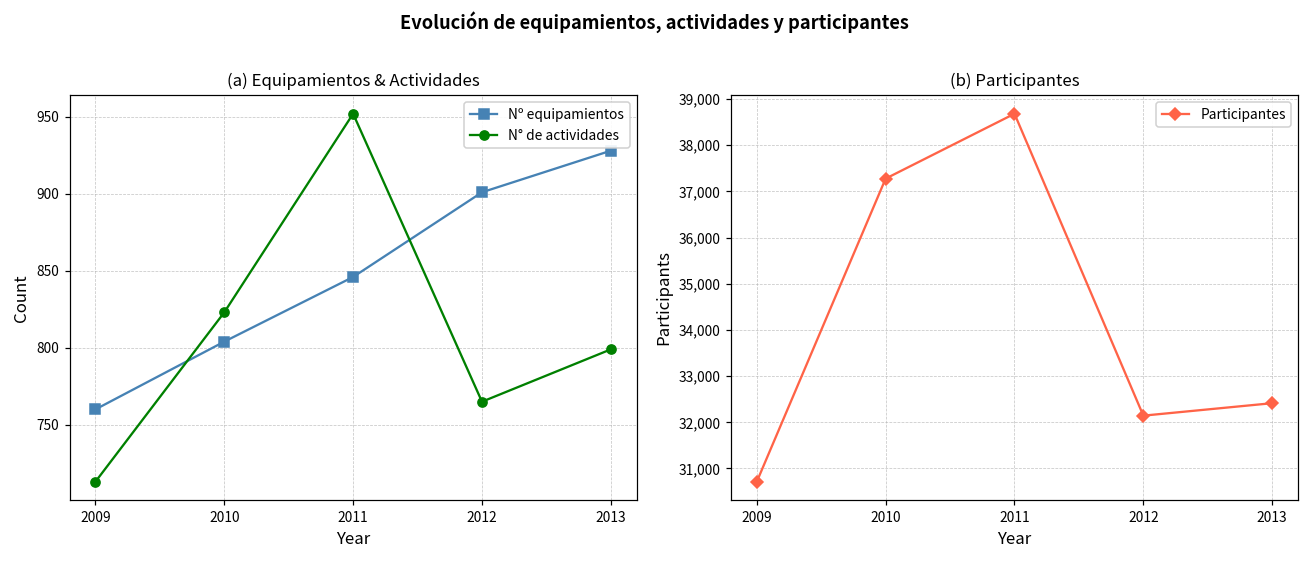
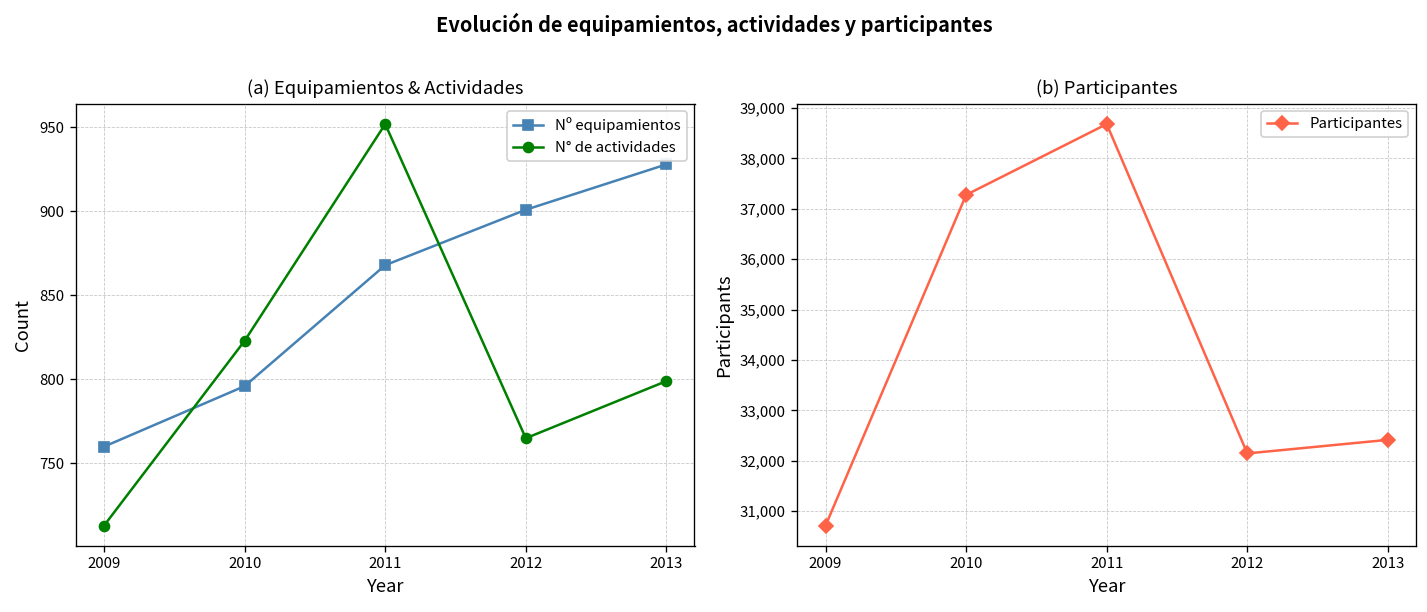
(a) Equipamientos & Actividades, Nº equipamientos, 2010: 804 -> 796
(a) Equipamientos & Actividades, Nº equipamientos, 2011: 846 -> 868
